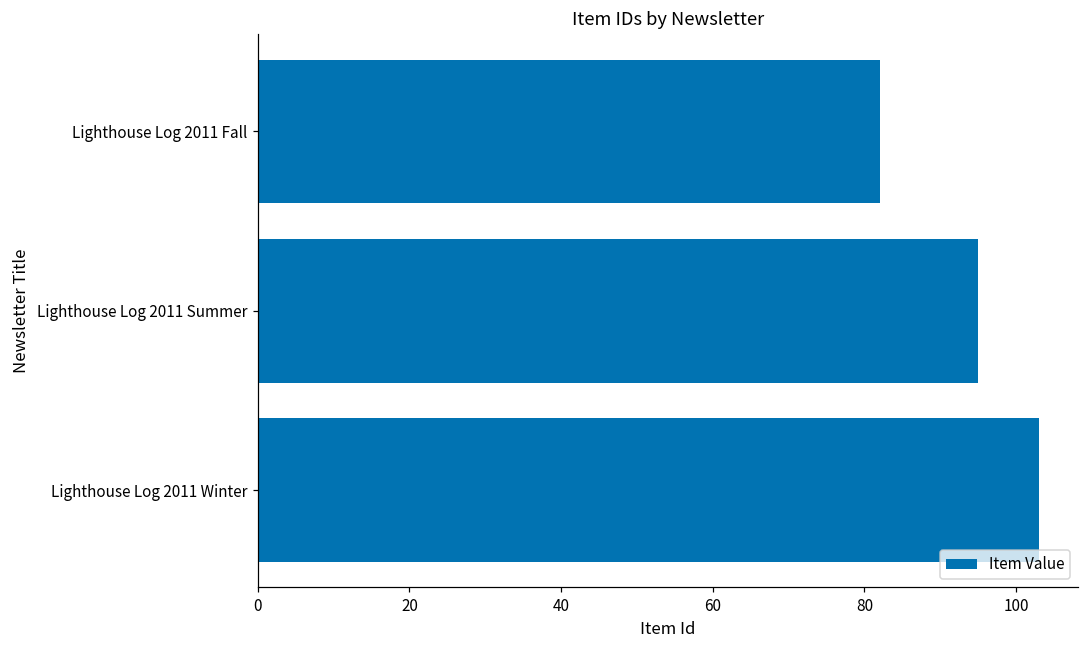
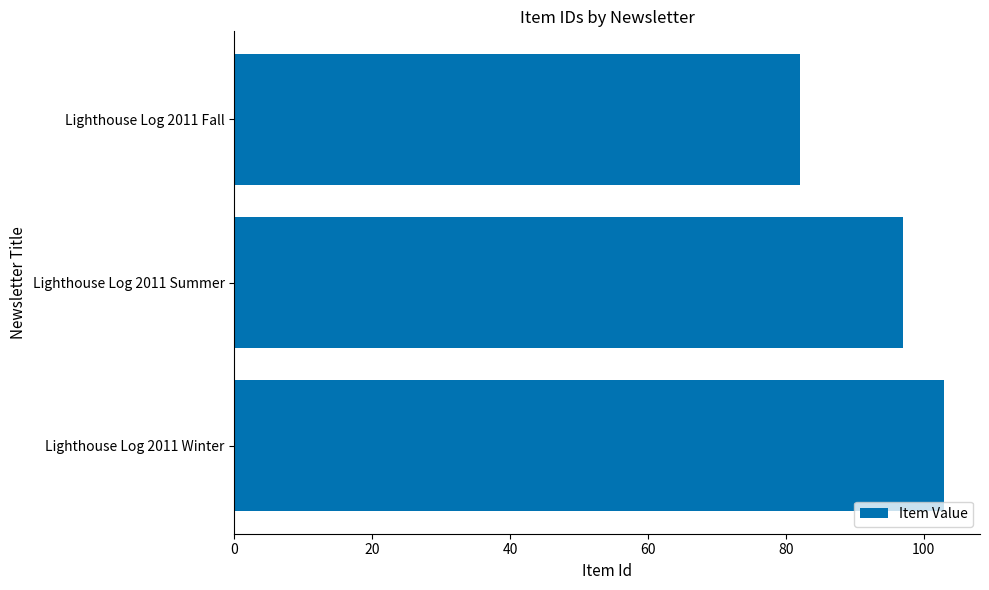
Lighthouse Log 2011 Summer: 95 -> 97
